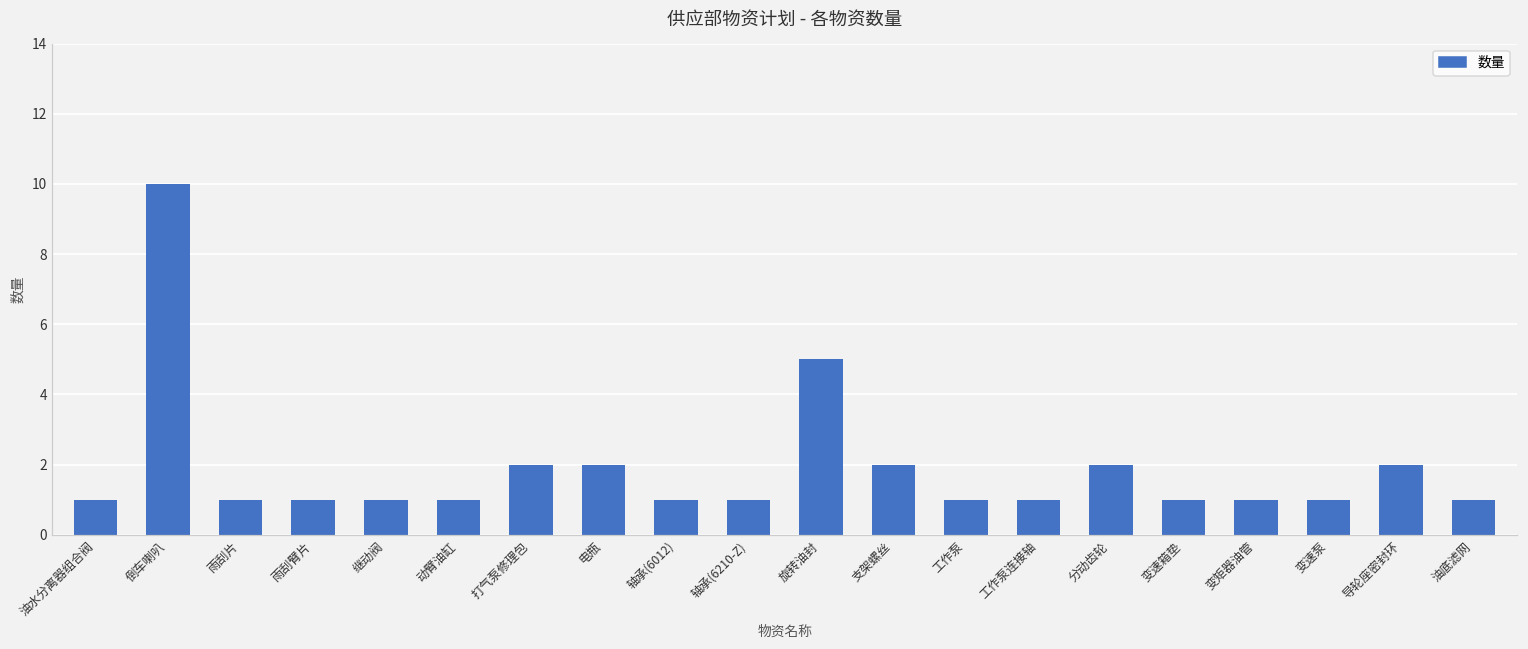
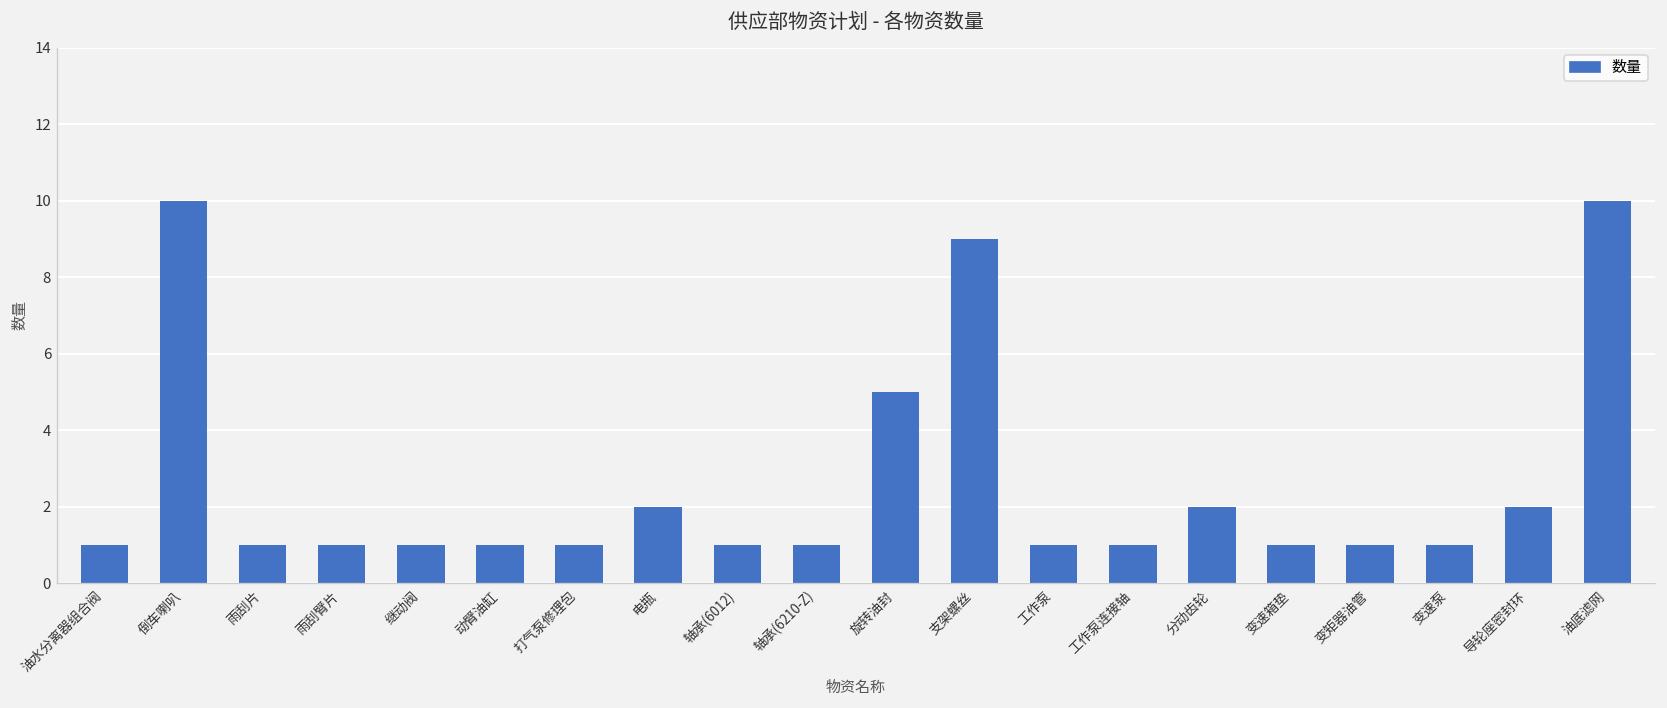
打气泵修理包: 2 -> 1
支架螺丝: 2 -> 9
油底滤网: 1 -> 10
